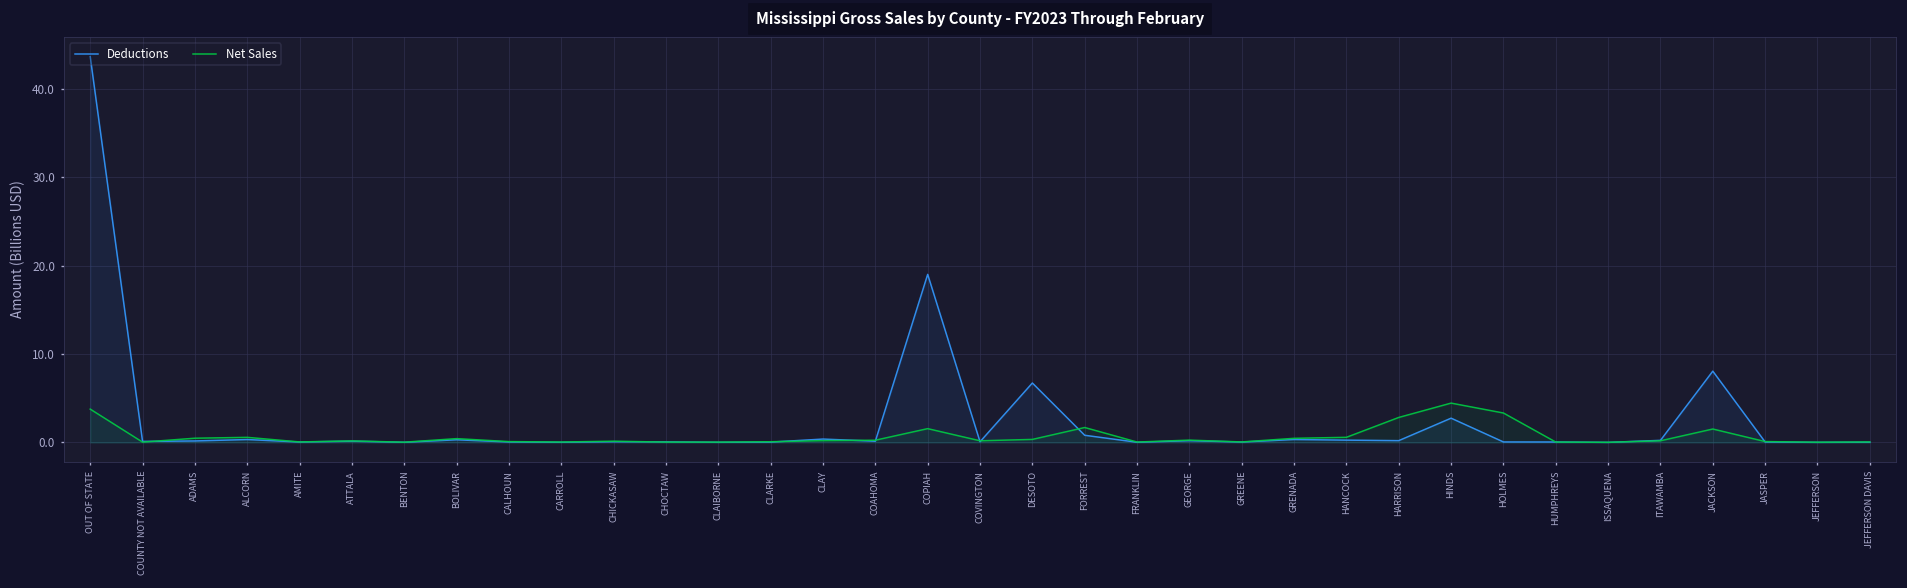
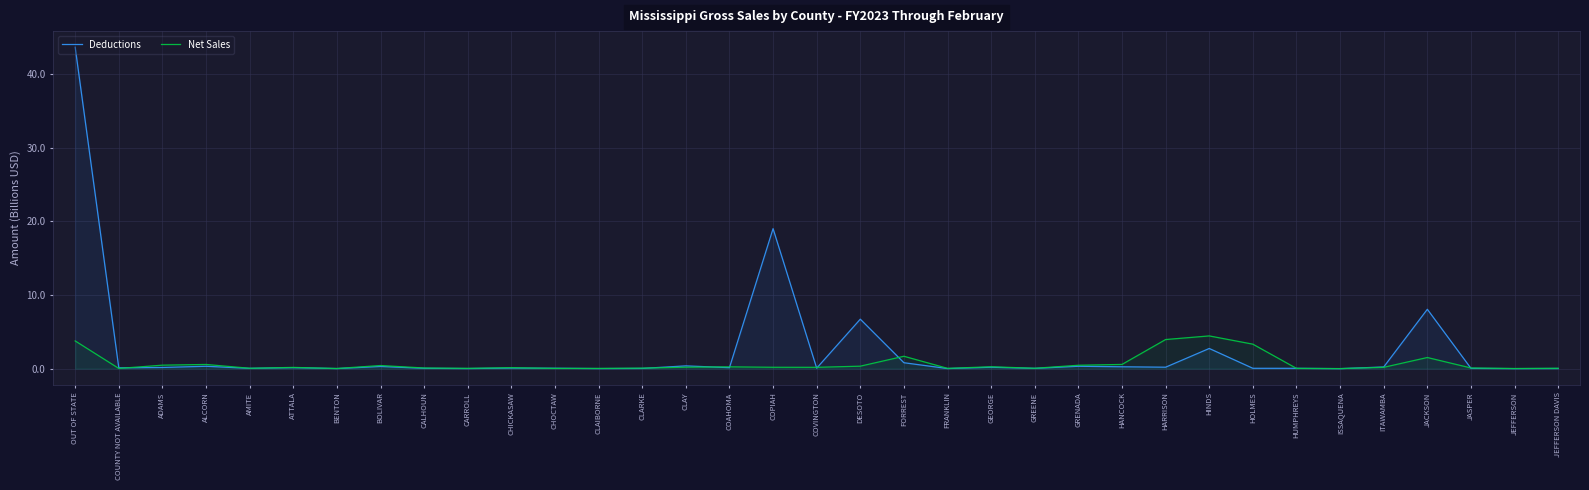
Net Sales, COPIAH: 2 -> 0
Net Sales, HARRISON: 3 -> 4
